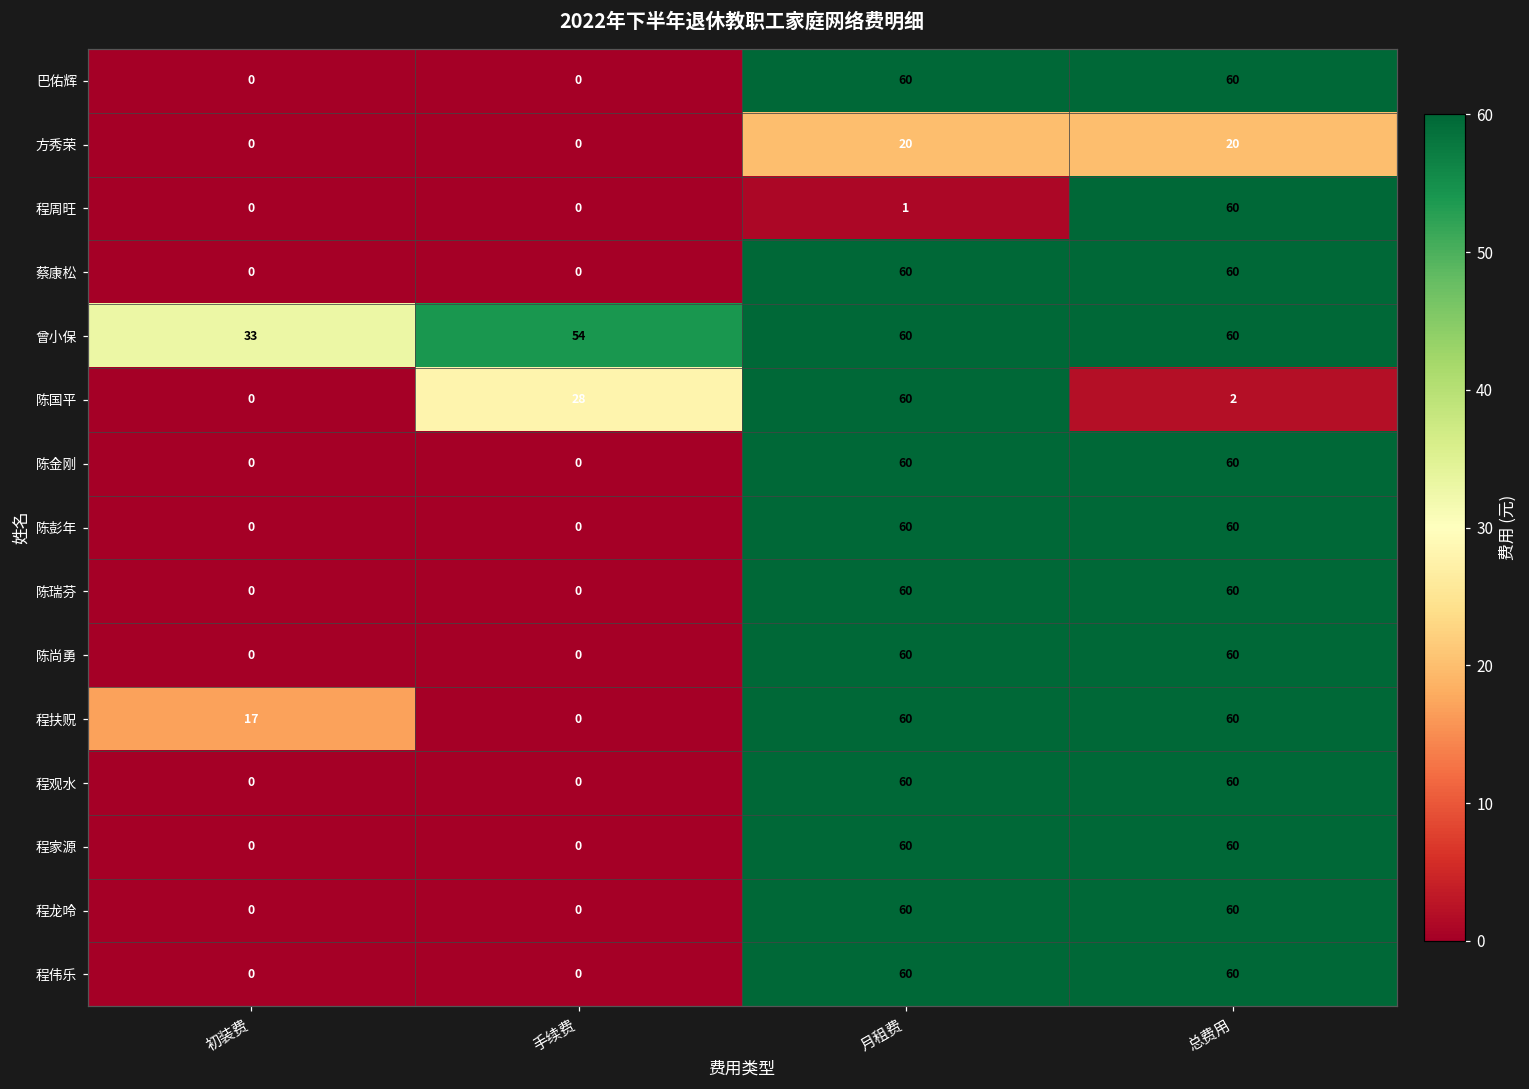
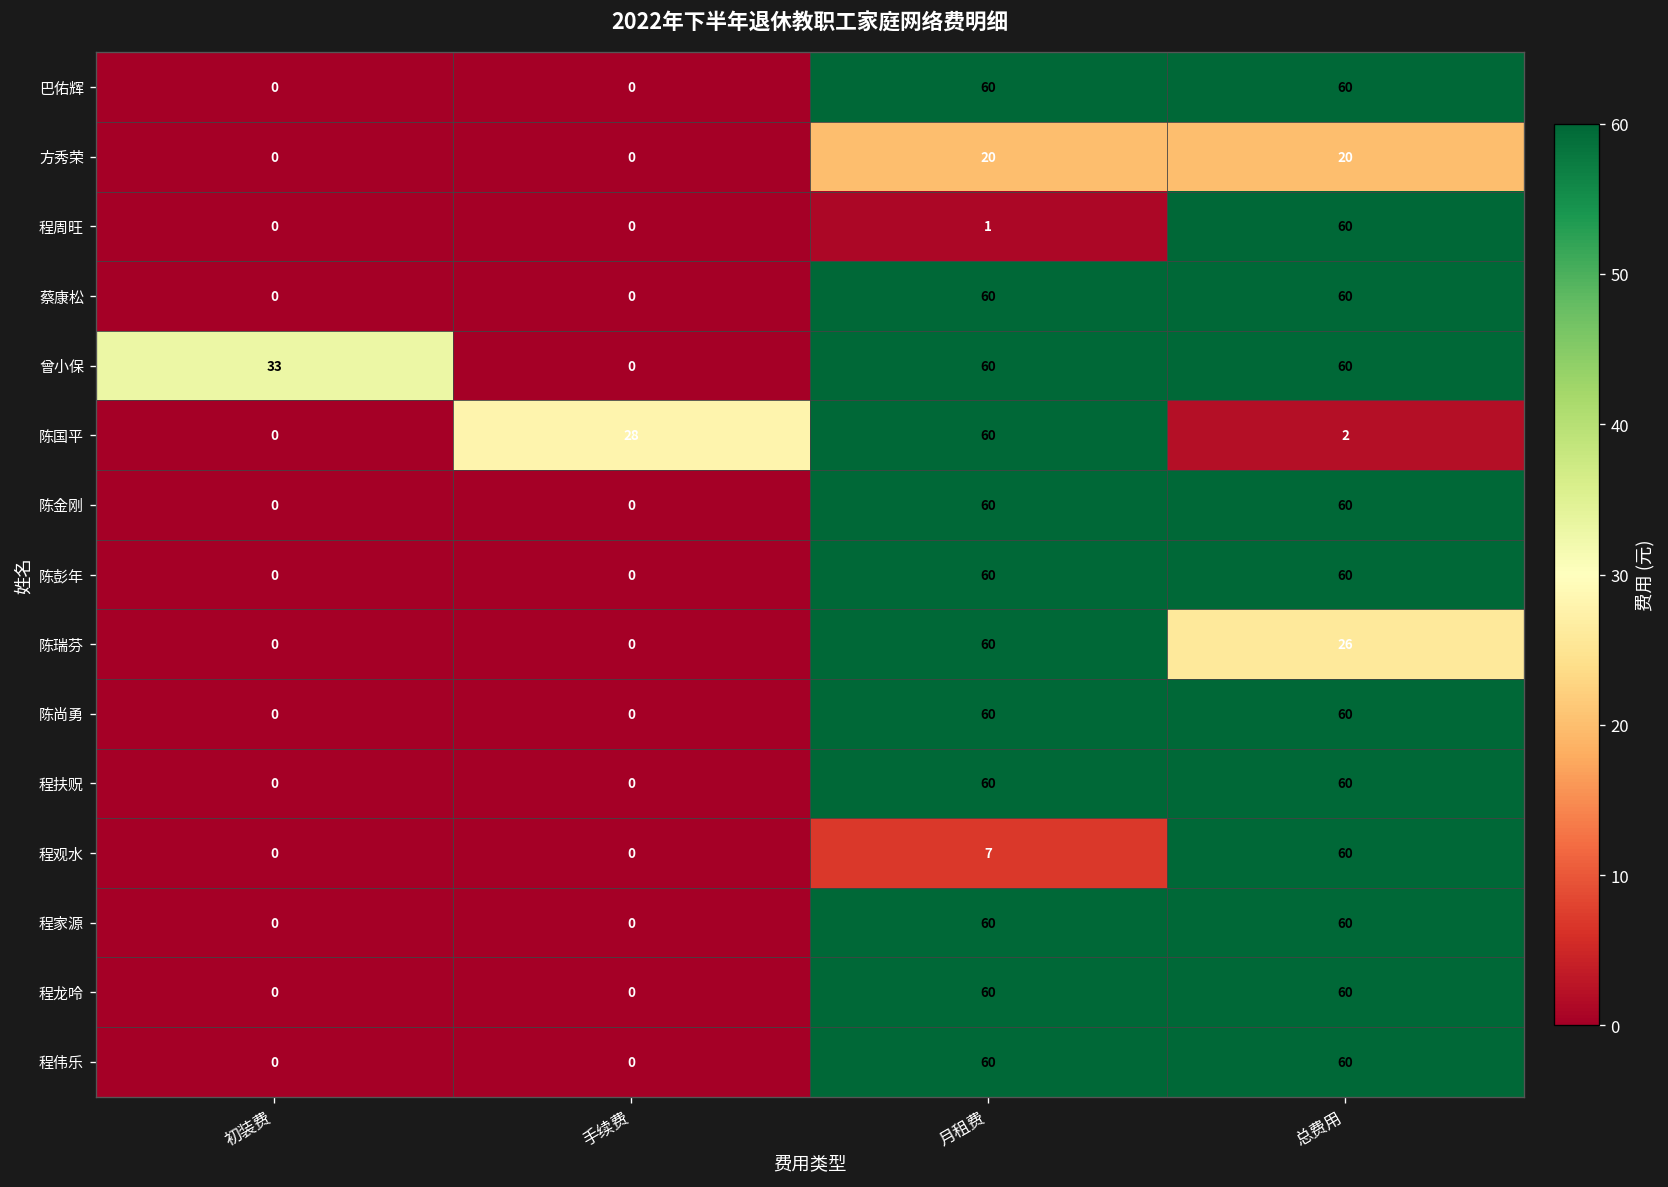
曾小保, 手续费: 54 -> 0
陈瑞芬, 总费用: 60 -> 26
程扶贶, 初装费: 17 -> 0
程观水, 月租费: 60 -> 7
